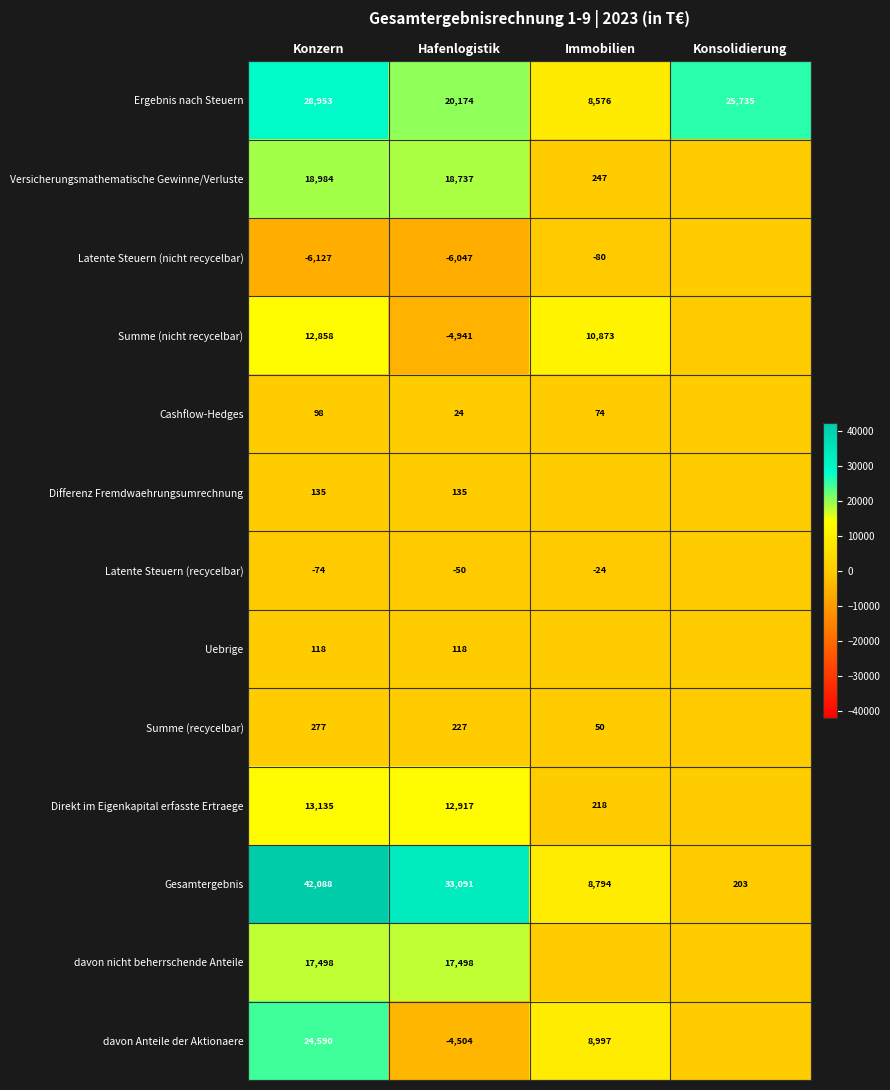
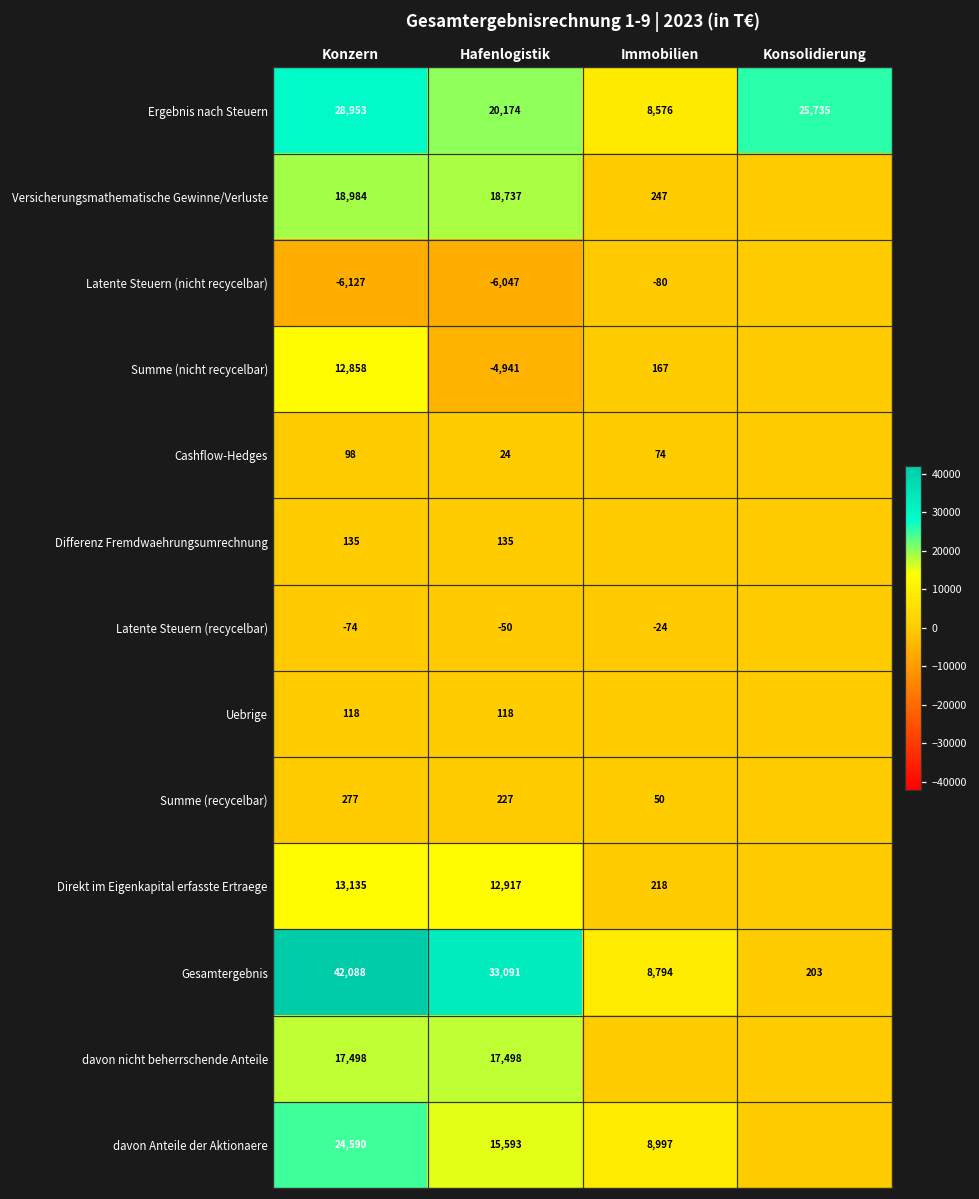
Summe (nicht recycelbar), Immobilien: 10,873 -> 167
davon Anteile der Aktionaere, Hafenlogistik: -4,504 -> 15,593
